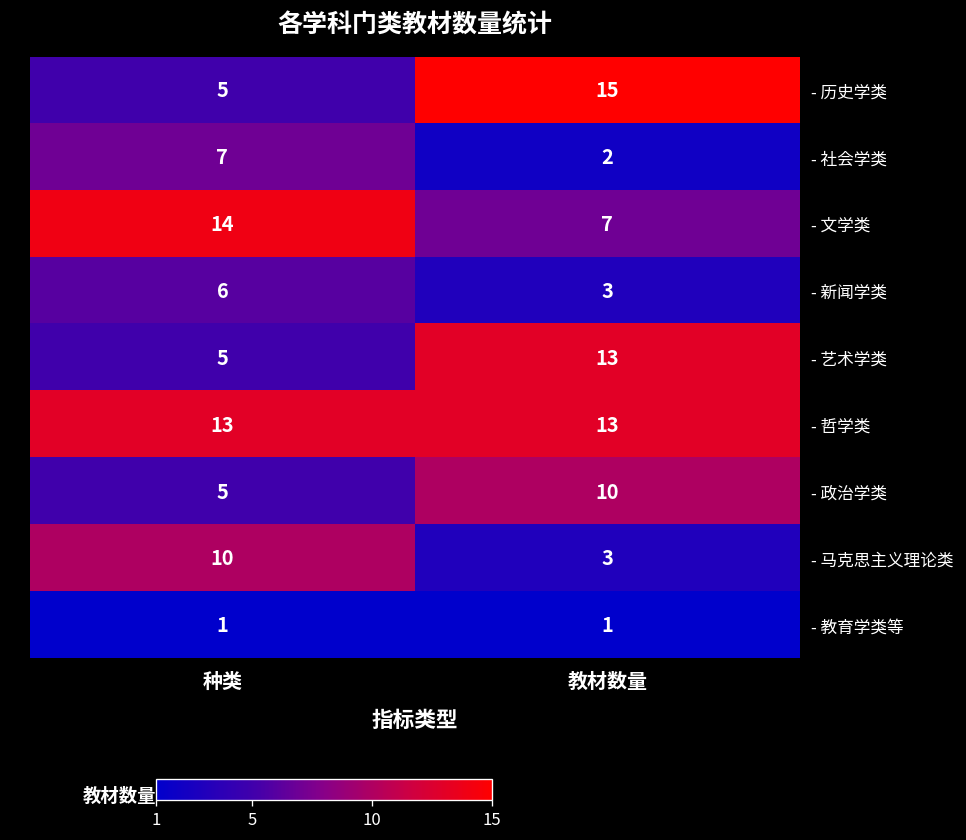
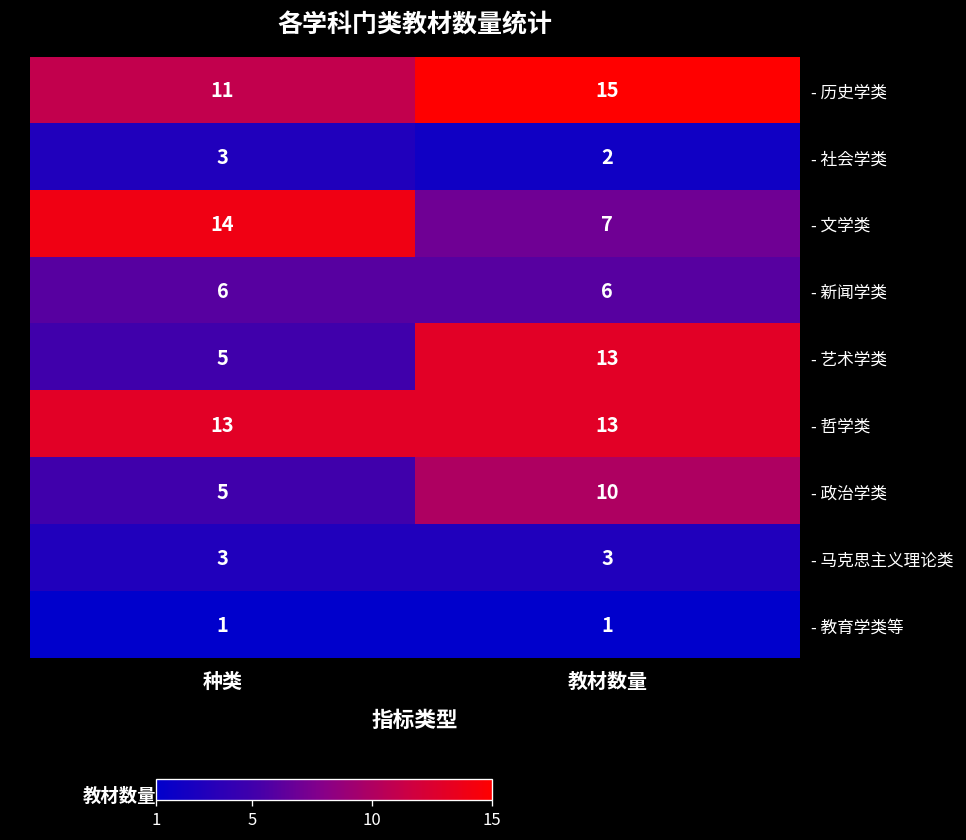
- 历史学类, 种类: 5 -> 11
- 社会学类, 种类: 7 -> 3
- 新闻学类, 教材数量: 3 -> 6
- 马克思主义理论类, 种类: 10 -> 3
